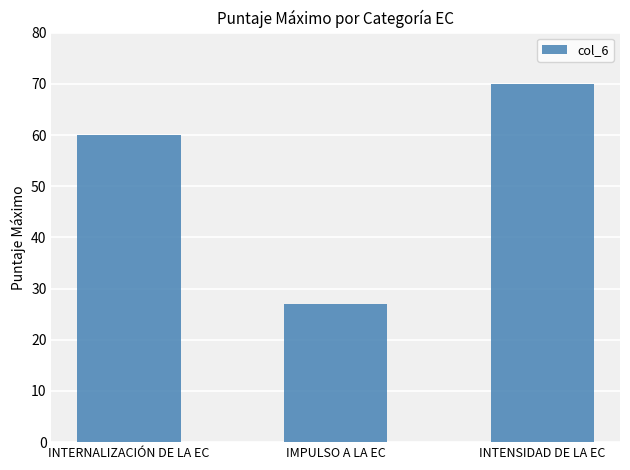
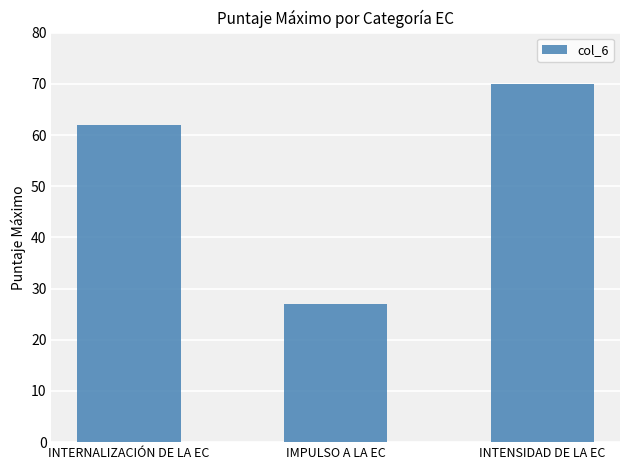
INTERNALIZACIÓN DE LA EC: 60 -> 62
